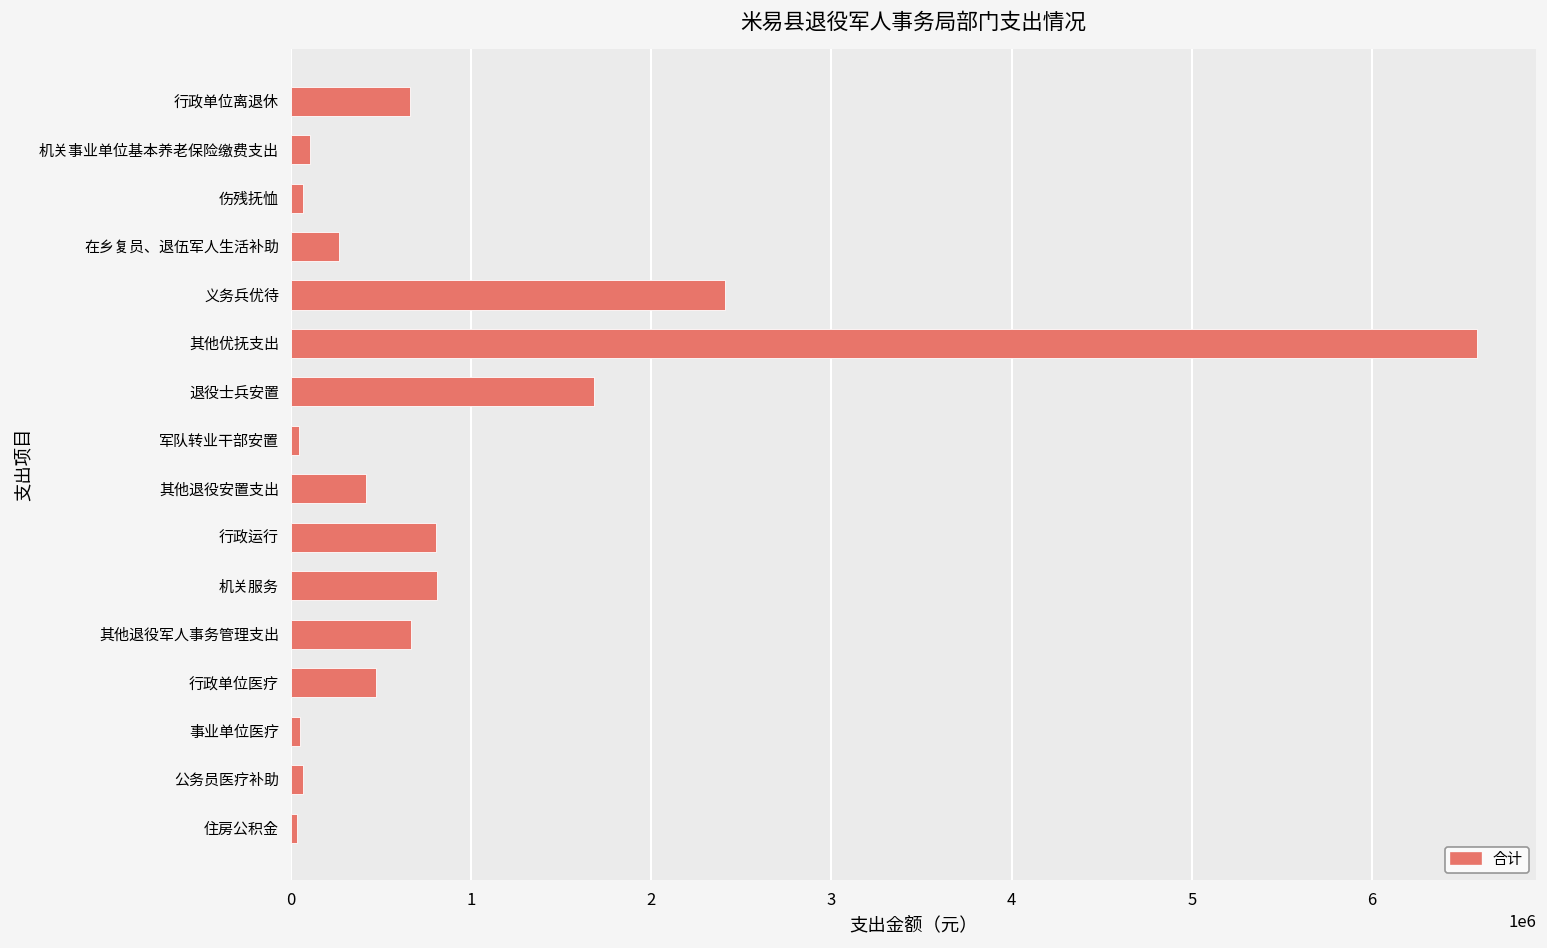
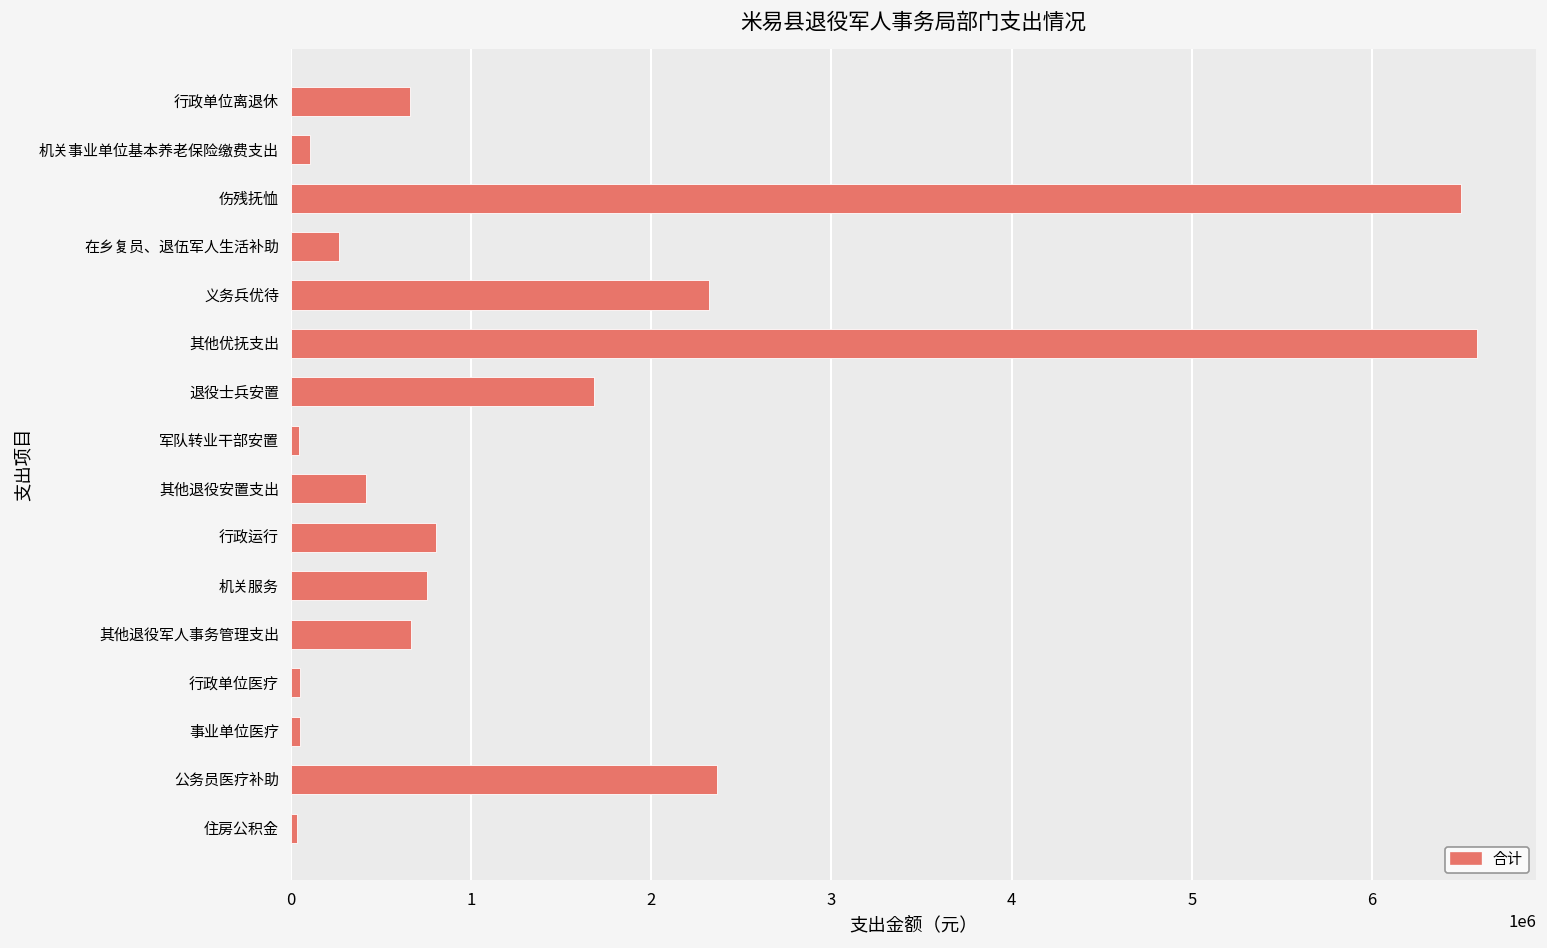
伤残抚恤: 70000 -> 6490000
义务兵优待: 2410000 -> 2320000
机关服务: 810000 -> 760000
行政单位医疗: 470000 -> 50000
公务员医疗补助: 70000 -> 2370000
